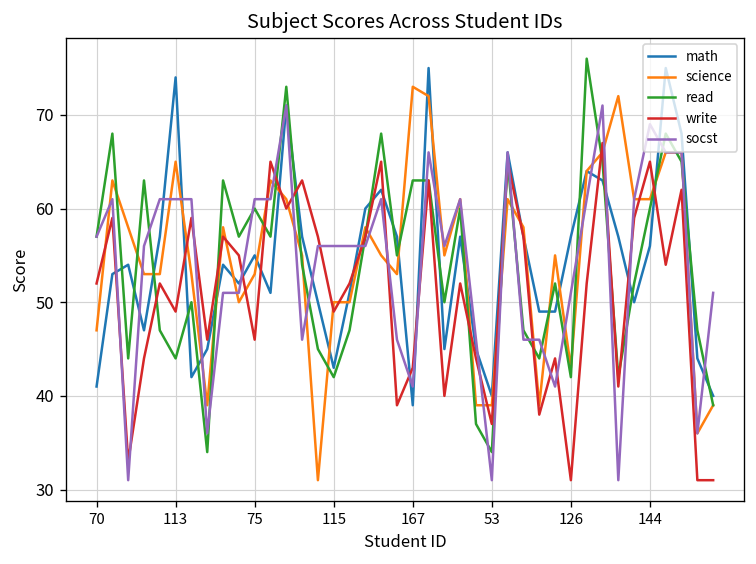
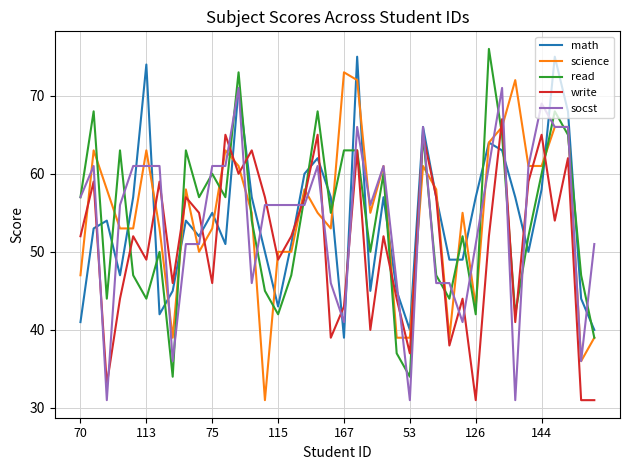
science, 113: 65 -> 63
math, 144: 56 -> 58
